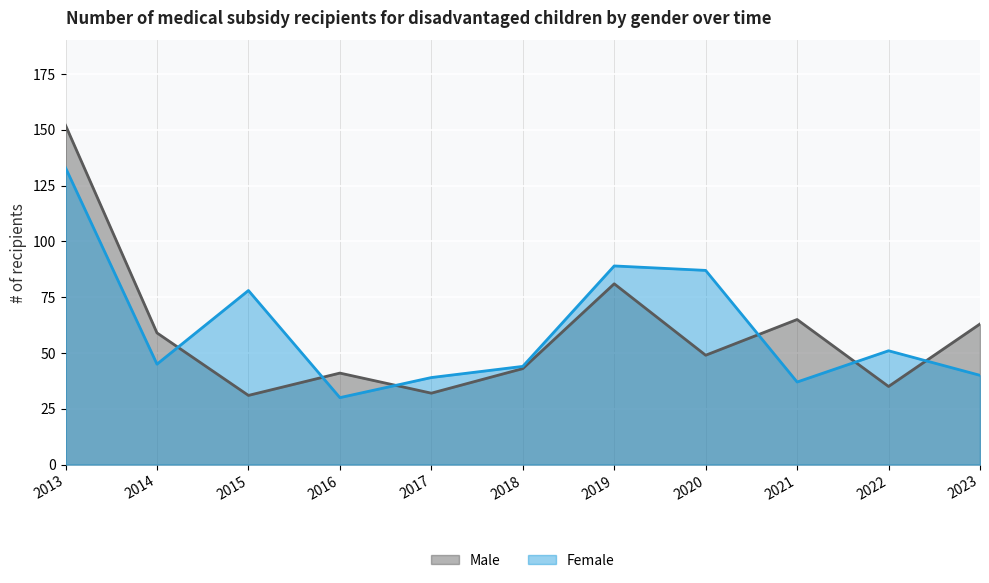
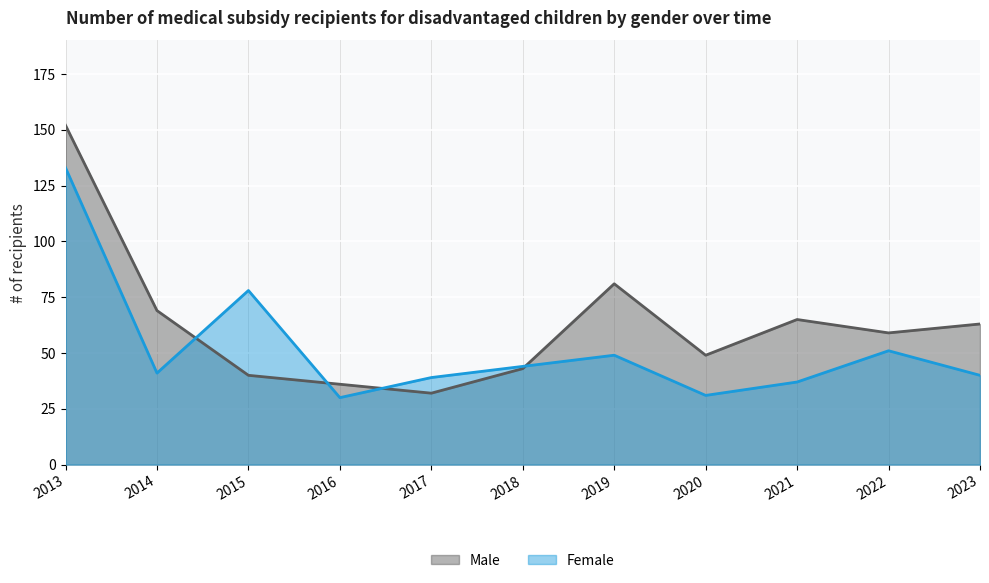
Male, 2014: 59 -> 69
Female, 2014: 45 -> 41
Male, 2015: 31 -> 40
Male, 2016: 41 -> 36
Female, 2019: 89 -> 49
Female, 2020: 87 -> 31
Male, 2022: 35 -> 59
